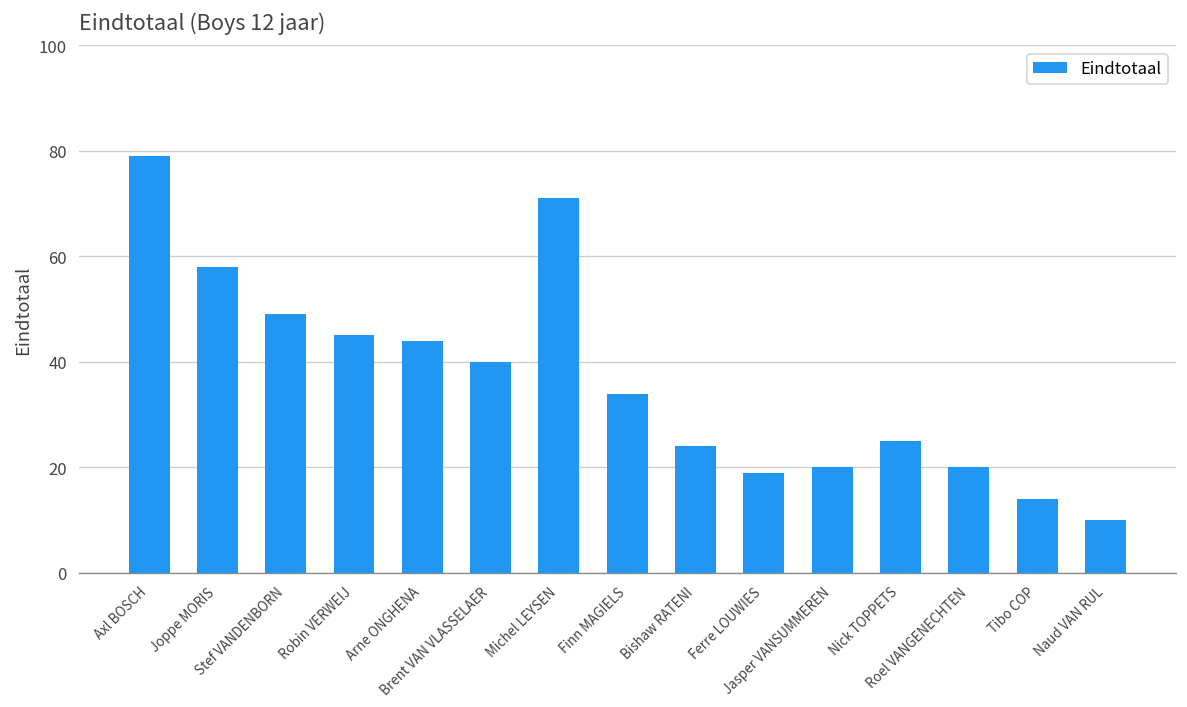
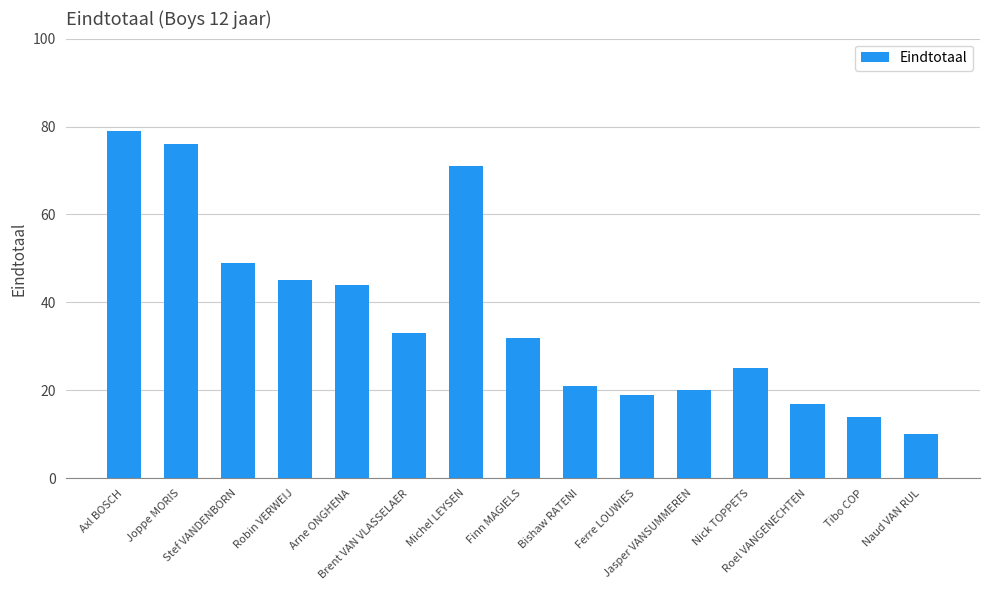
Joppe MORIS: 58 -> 76
Brent VAN VLASSELAER: 40 -> 33
Finn MAGIELS: 34 -> 32
Bishaw RATENI: 24 -> 21
Roel VANGENECHTEN: 20 -> 17
